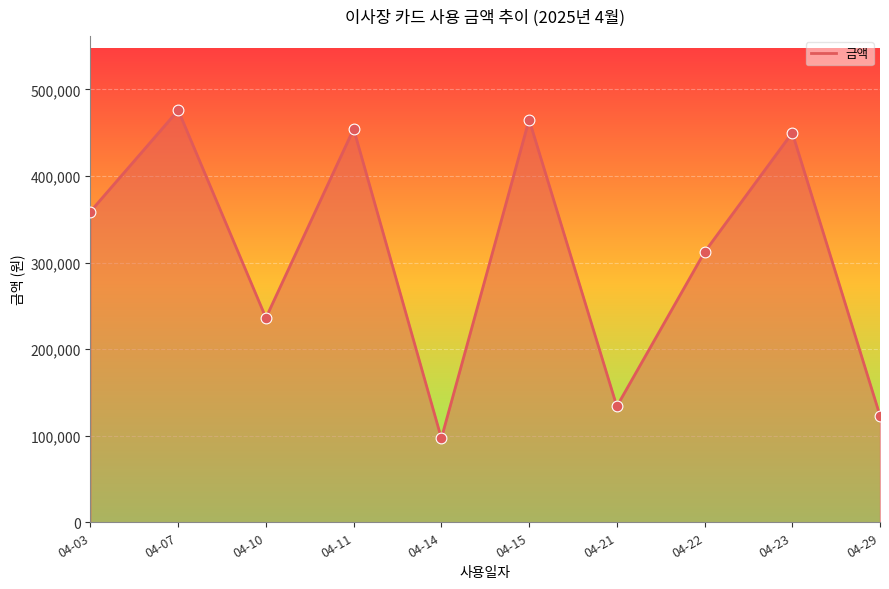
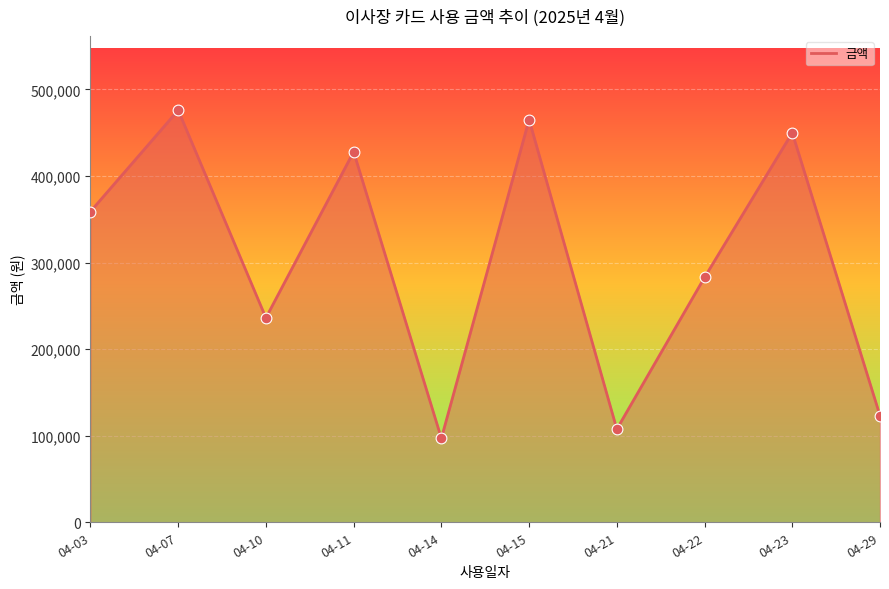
04-11: 450,000 -> 430,000
04-21: 130,000 -> 110,000
04-22: 310,000 -> 280,000
